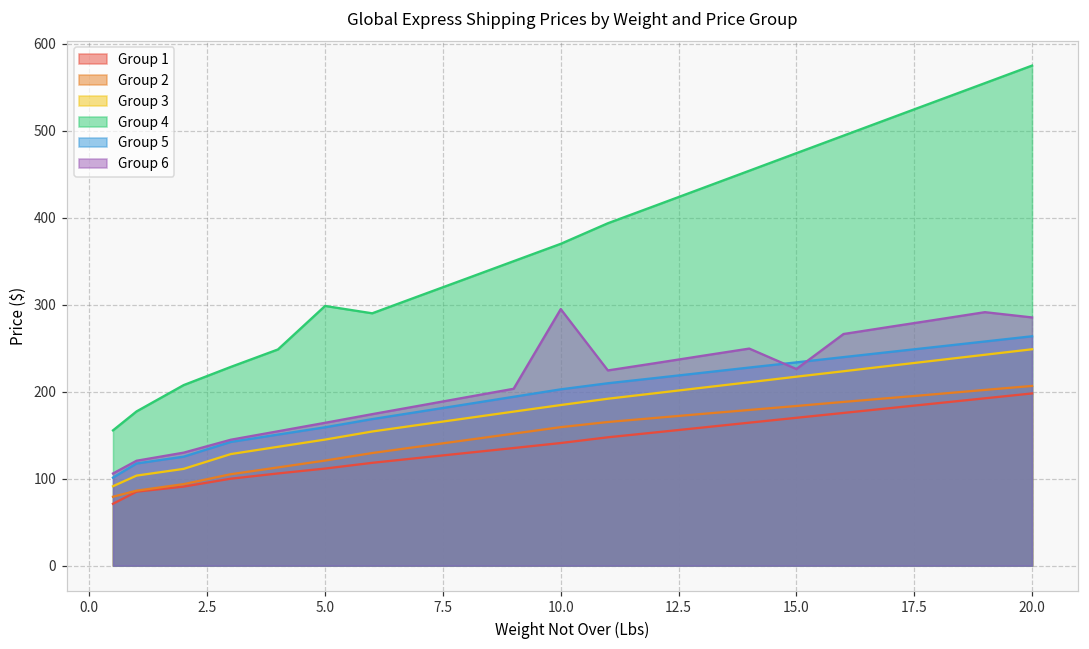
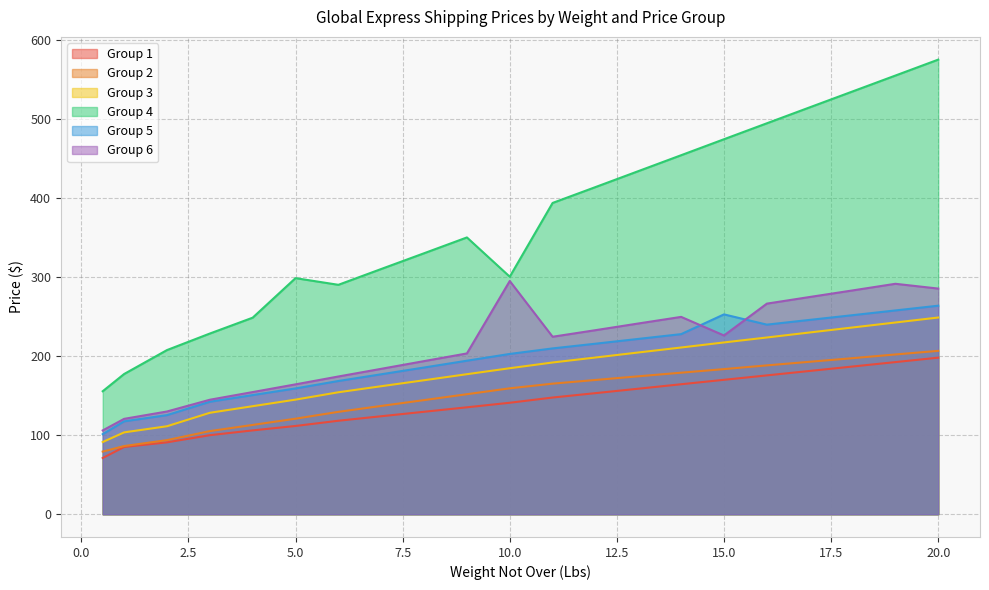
Group 4, 10.0: 370 -> 300
Group 5, 15.0: 230 -> 250
